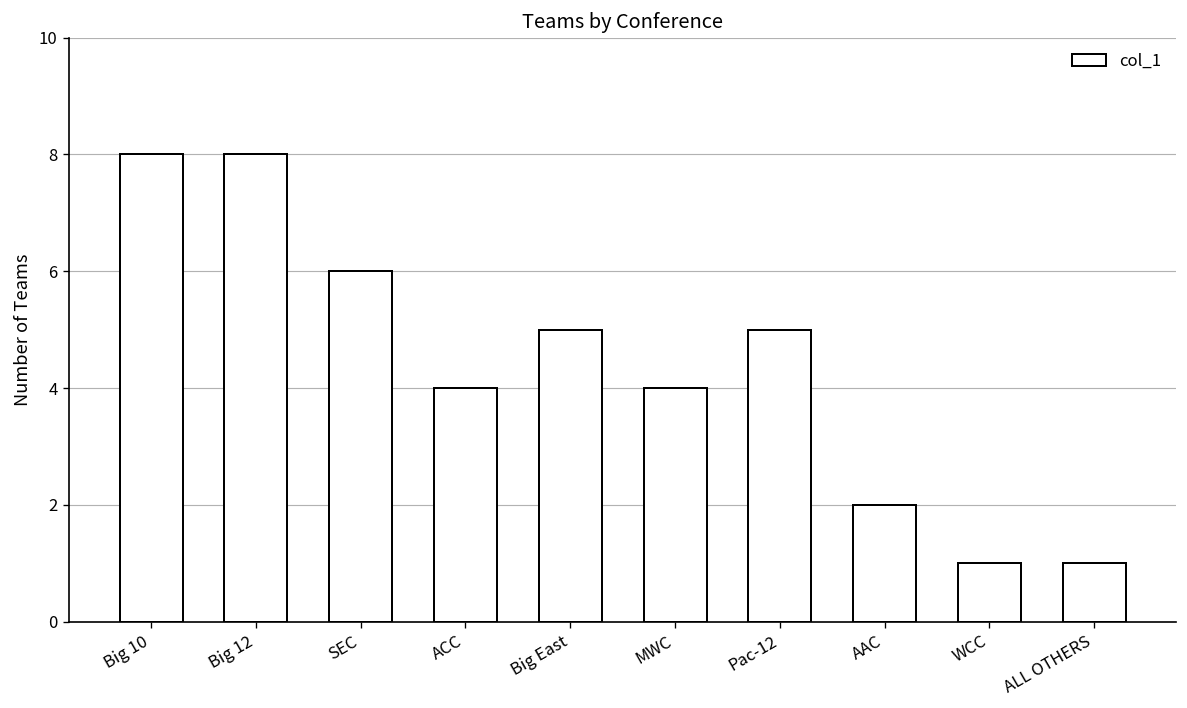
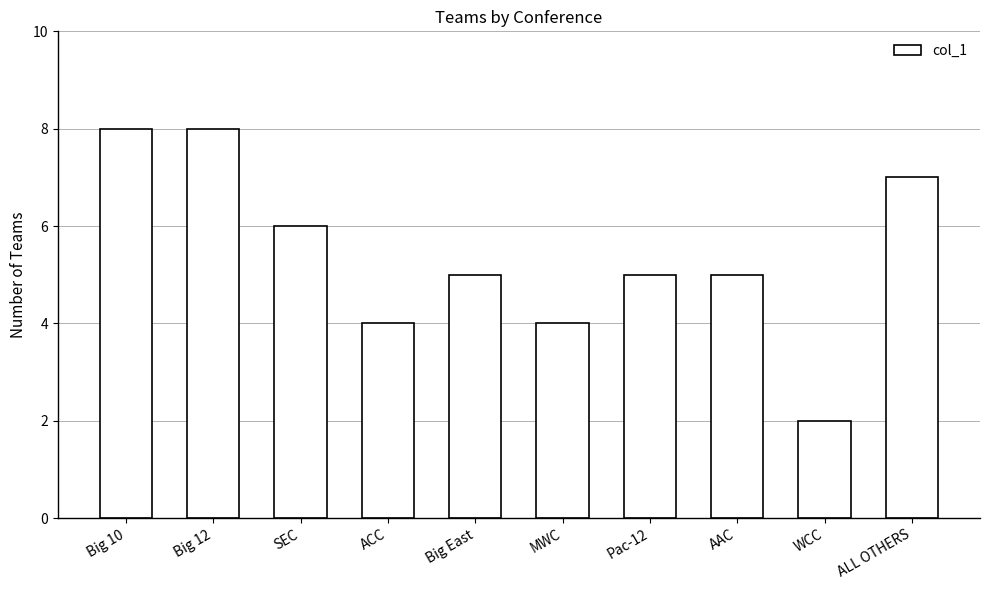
AAC: 2 -> 5
WCC: 1 -> 2
ALL OTHERS: 1 -> 7
